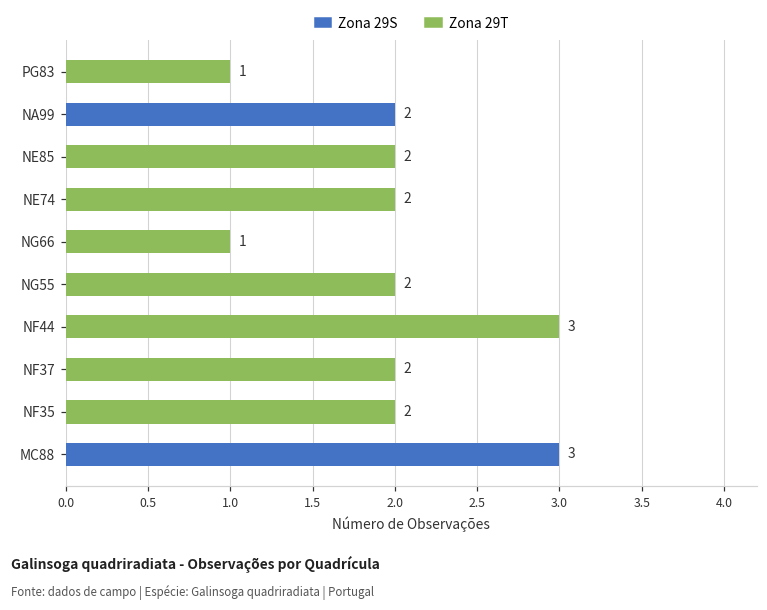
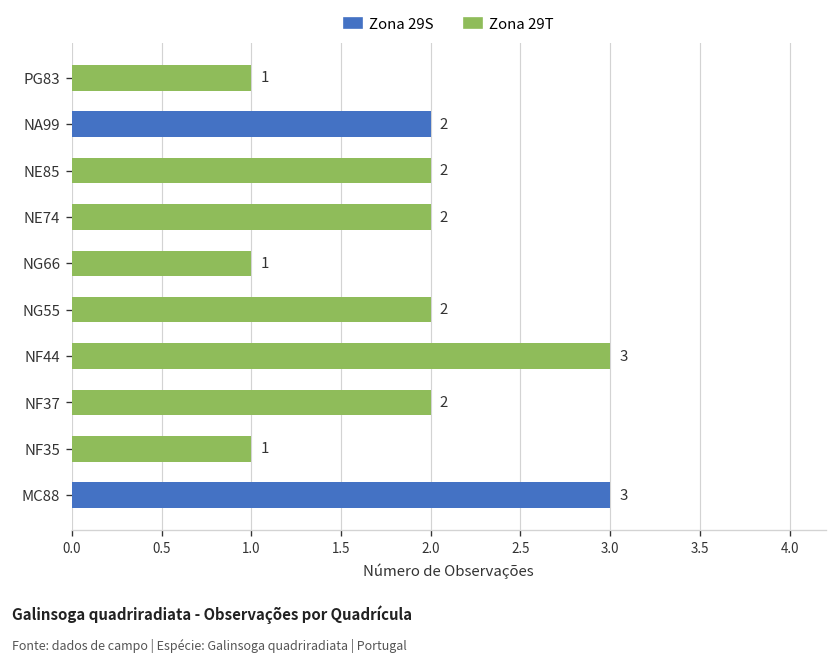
NF35: 2 -> 1
